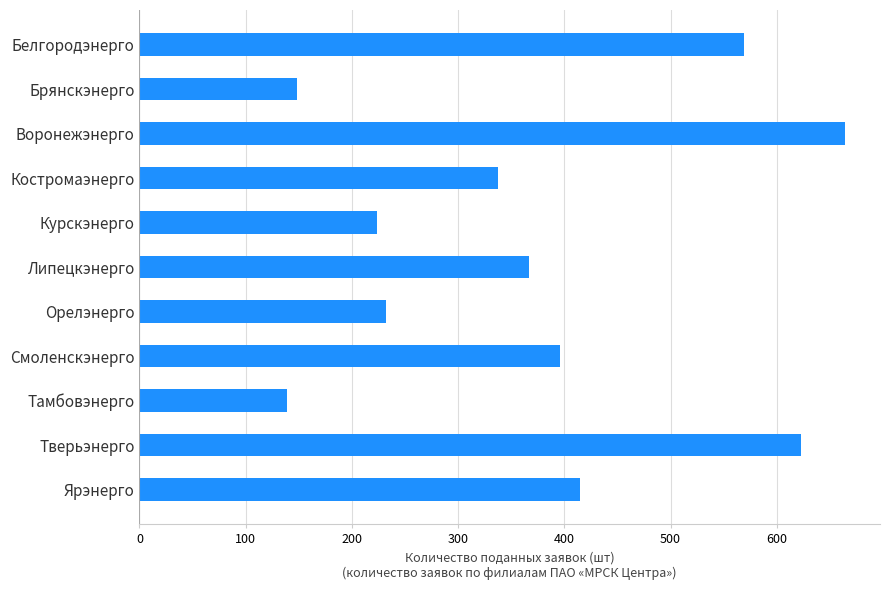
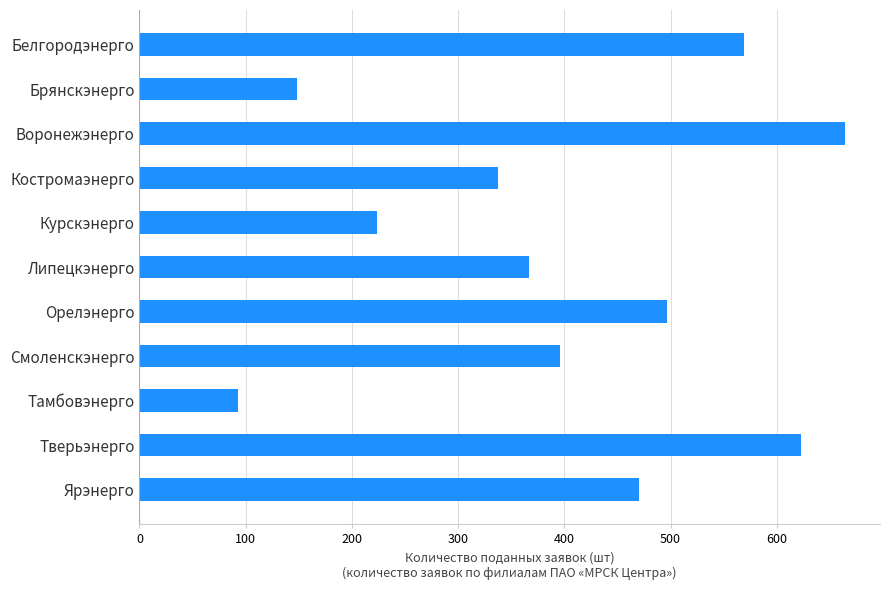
Орелэнерго: 232 -> 497
Тамбовэнерго: 139 -> 93
Ярэнерго: 415 -> 470
